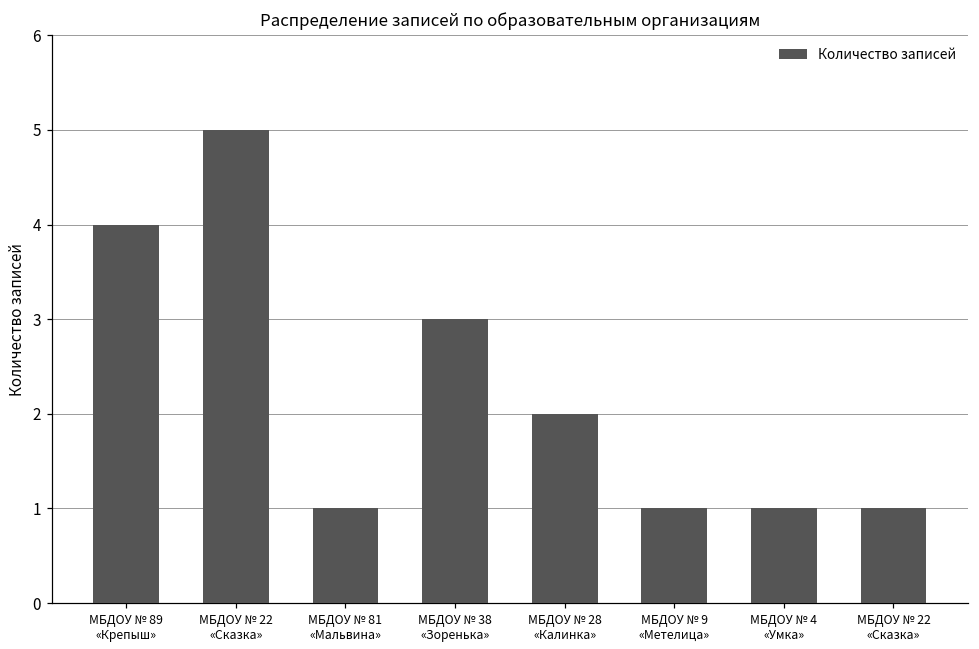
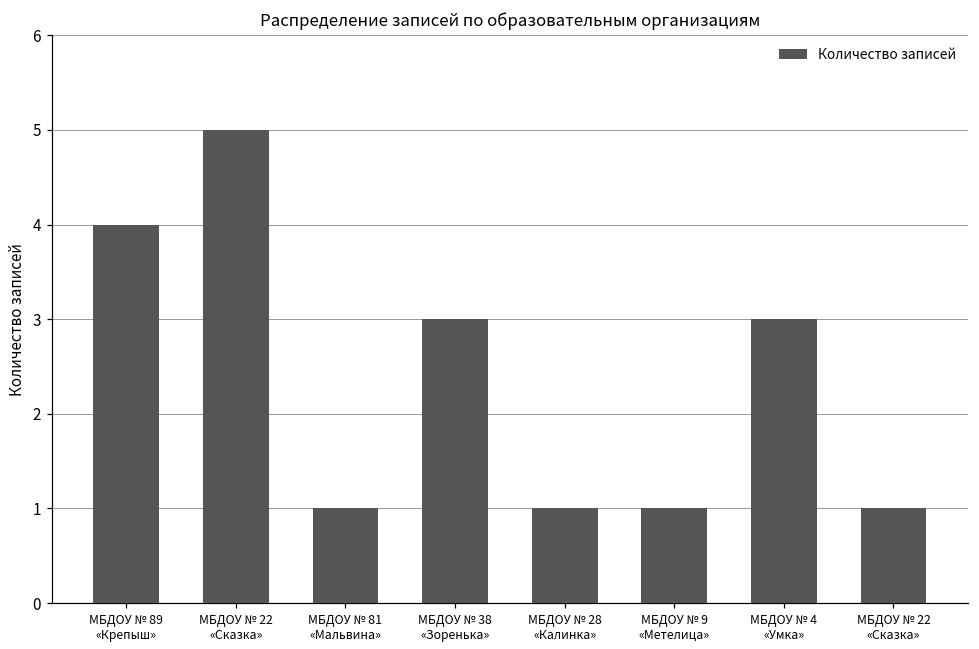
МБДОУ № 28 «Калинка»: 2 -> 1
МБДОУ № 4 «Умка»: 1 -> 3
